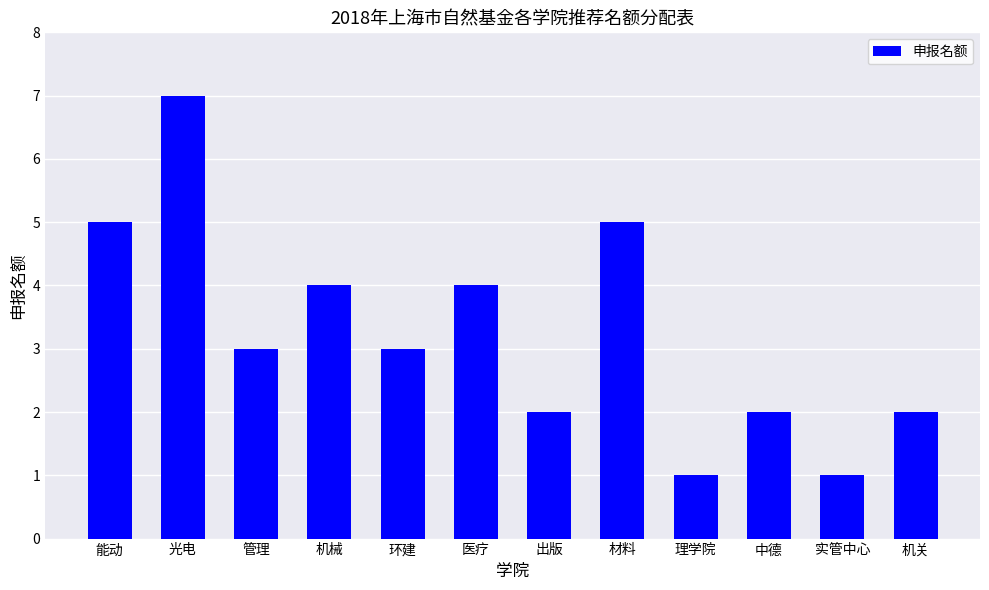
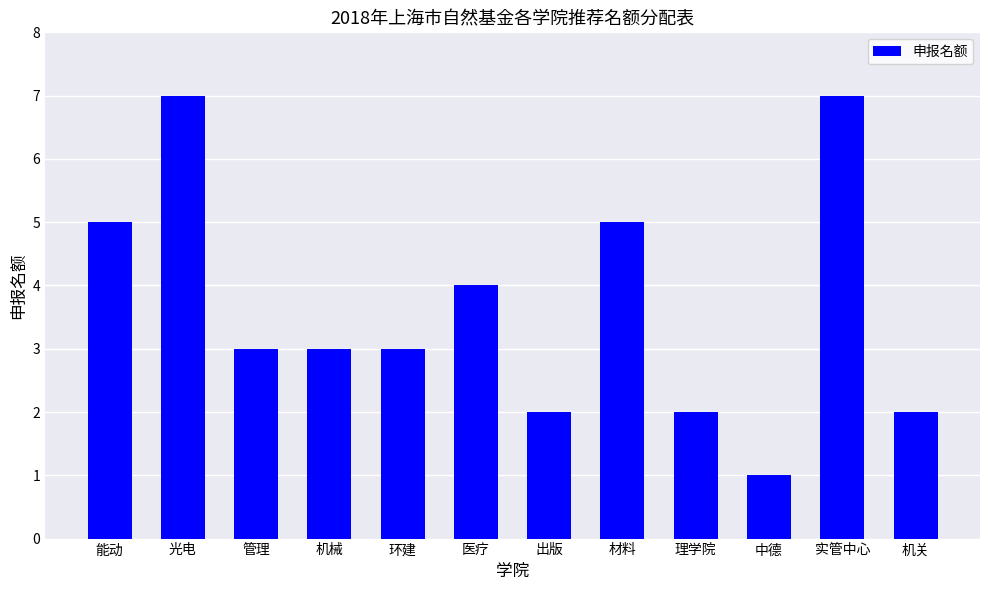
机械: 4 -> 3
理学院: 1 -> 2
中德: 2 -> 1
实管中心: 1 -> 7
